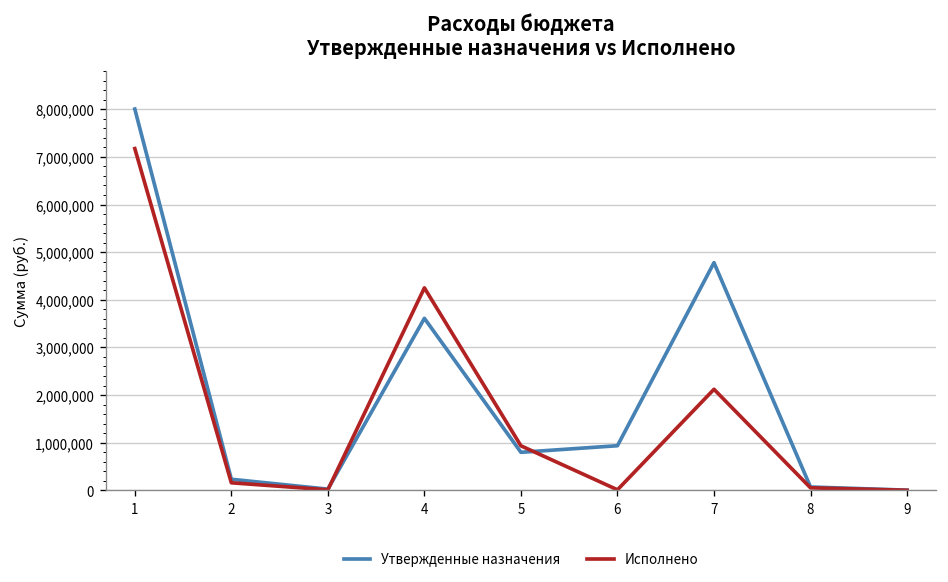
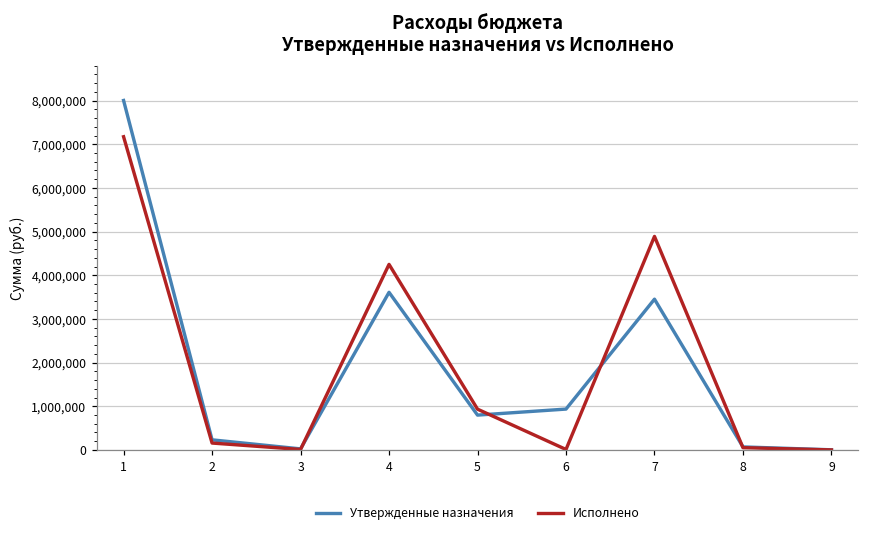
Утвержденные назначения, 7: 4,800,000 -> 3,500,000
Исполнено, 7: 2,100,000 -> 4,900,000
